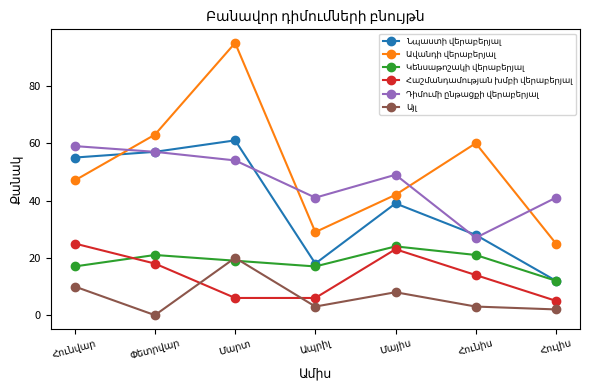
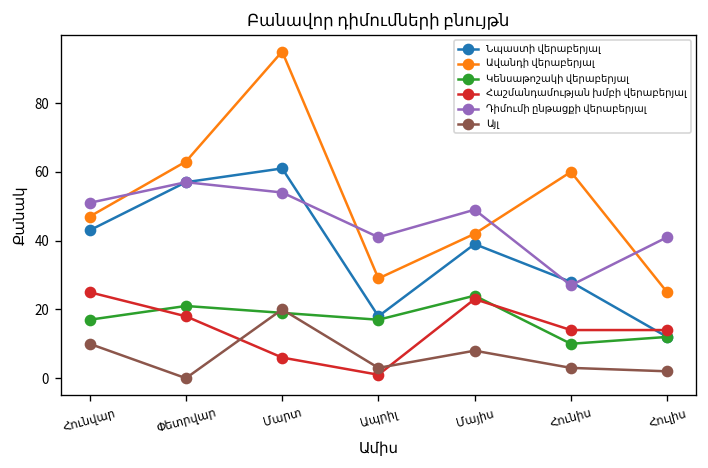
Նպաստի վերաբերյալ, Հունվար: 55 -> 43
Դիմումի ընթացքի վերաբերյալ, Հունվար: 59 -> 51
Հաշմանդամության խմբի վերաբերյալ, Ապրիլ: 6 -> 1
Կենսաթոշակի վերաբերյալ, Հունիս: 21 -> 10
Հաշմանդամության խմբի վերաբերյալ, Հուլիս: 5 -> 14
